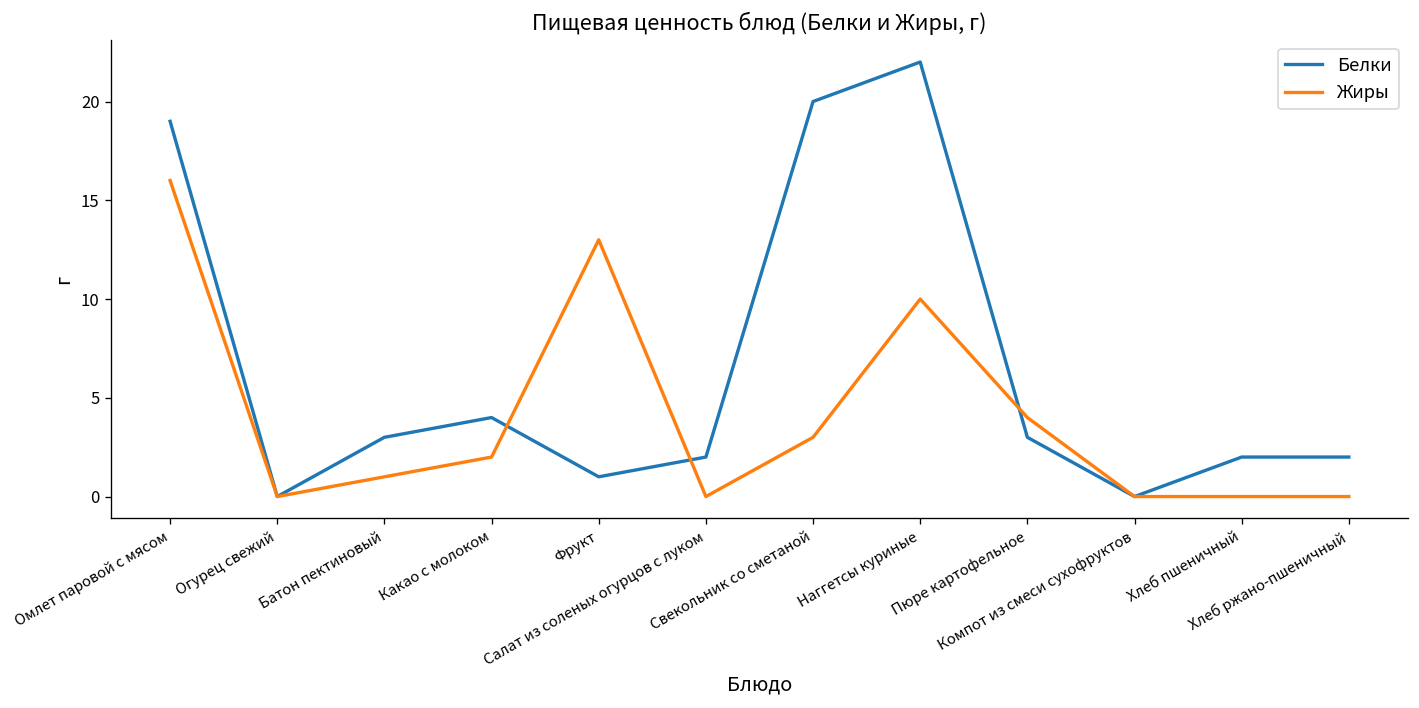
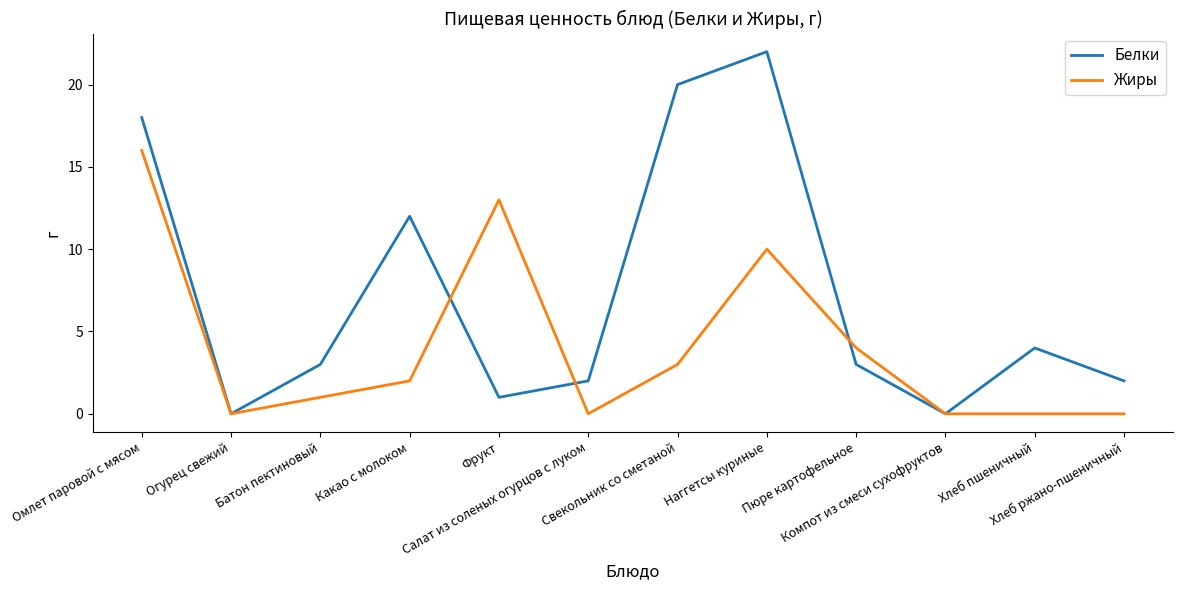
Белки, Омлет паровой с мясом: 19 -> 18
Белки, Какао с молоком: 4 -> 12
Белки, Хлеб пшеничный: 2 -> 4
